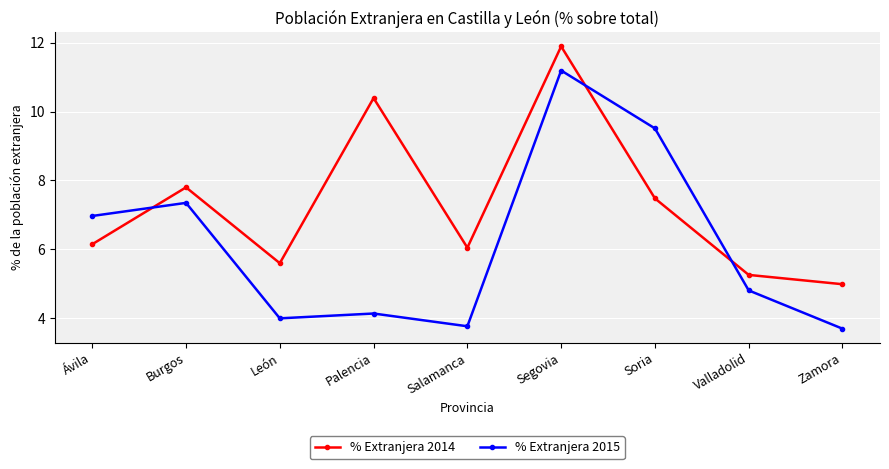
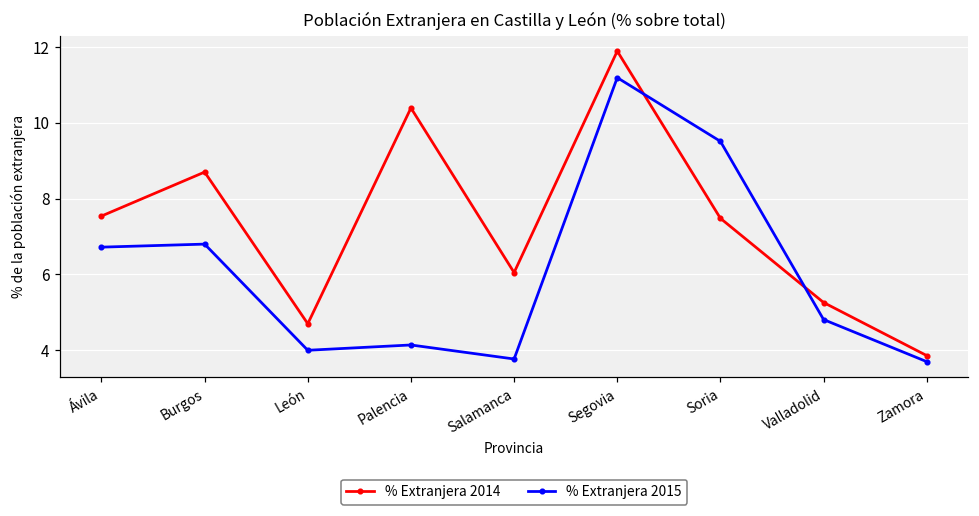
% Extranjera 2014, Ávila: 6.2 -> 7.5
% Extranjera 2015, Ávila: 7.0 -> 6.7
% Extranjera 2014, Burgos: 7.8 -> 8.7
% Extranjera 2015, Burgos: 7.4 -> 6.8
% Extranjera 2014, León: 5.6 -> 4.7
% Extranjera 2014, Zamora: 5.0 -> 3.9
